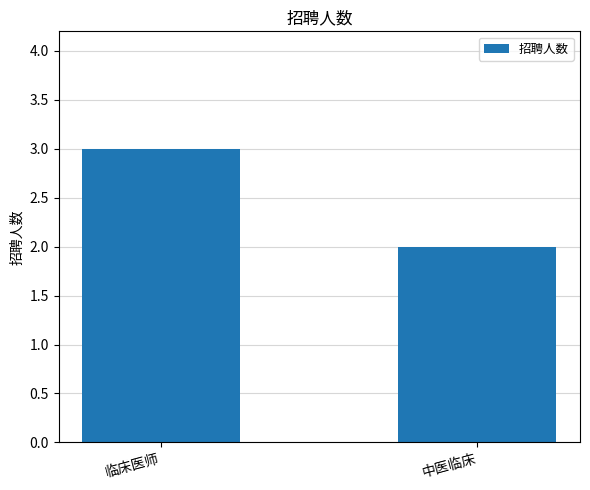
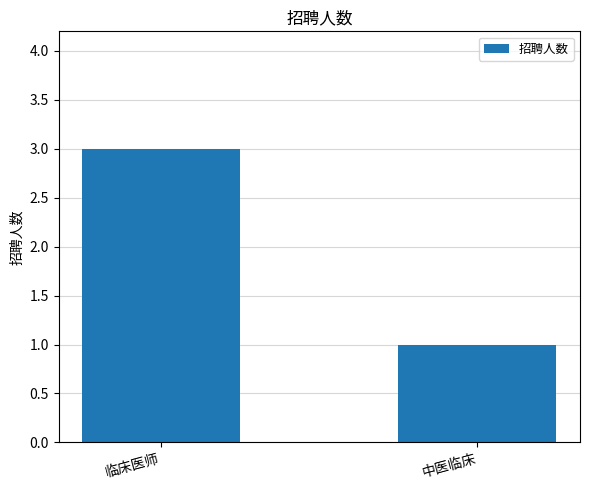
中医临床: 2 -> 1
